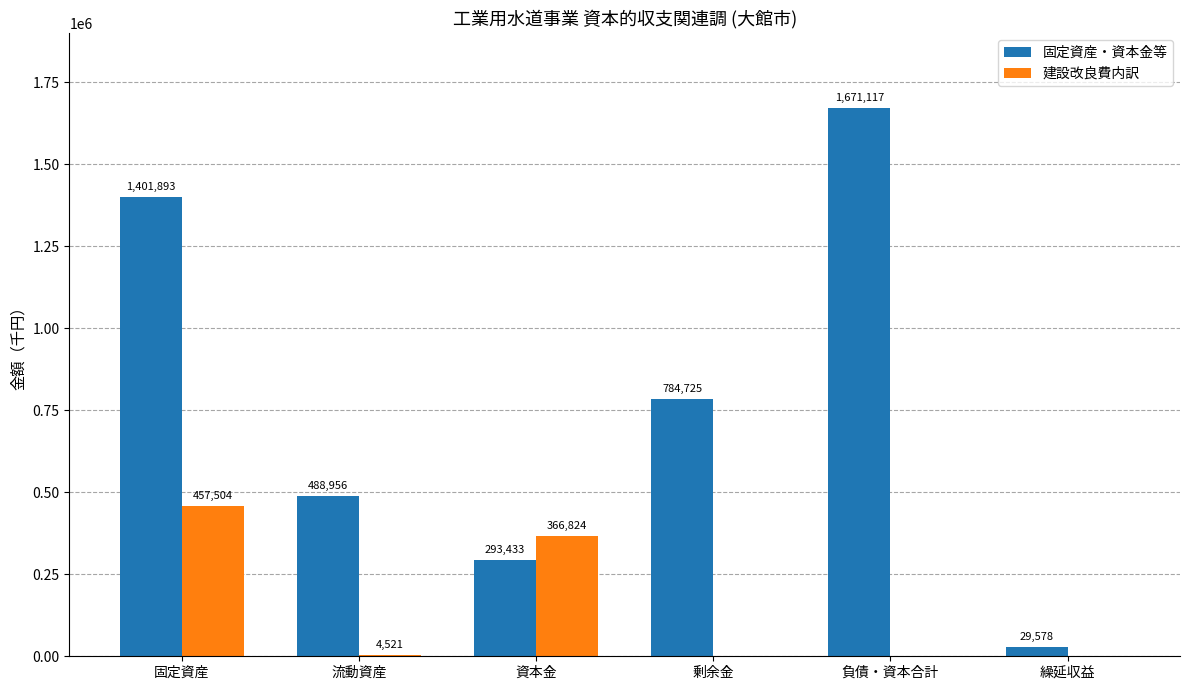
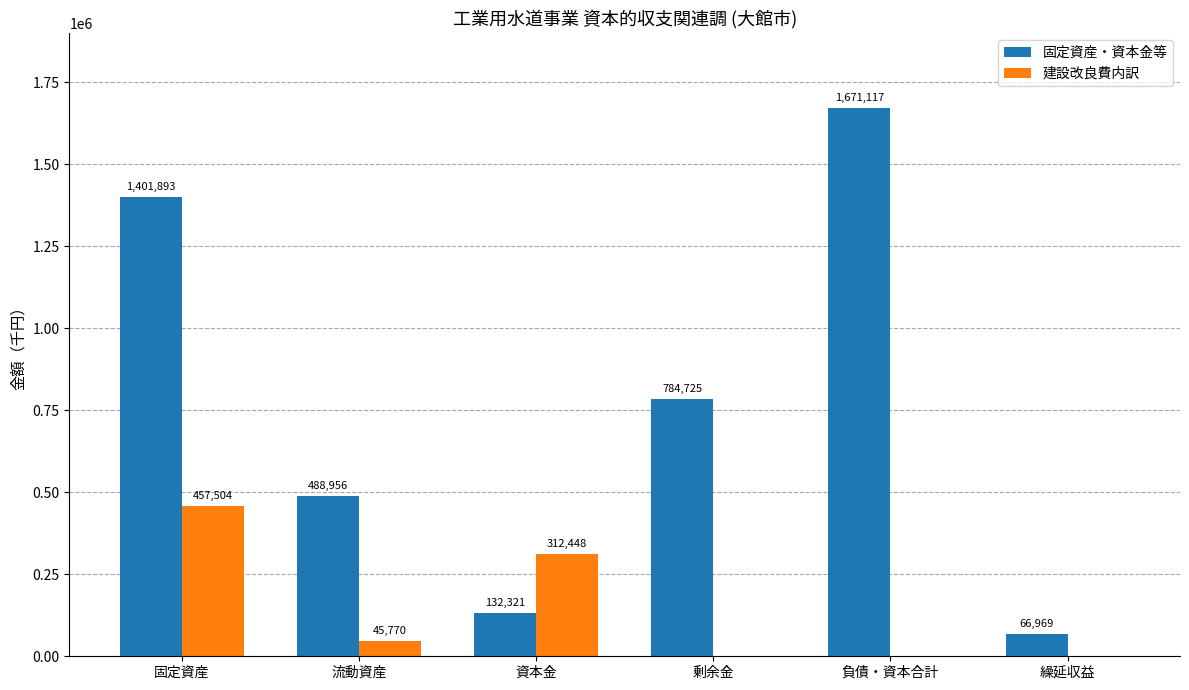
建設改良費内訳, 流動資産: 4,521 -> 45,770
固定資産・資本金等, 資本金: 293,433 -> 132,321
建設改良費内訳, 資本金: 366,824 -> 312,448
固定資産・資本金等, 繰延収益: 29,578 -> 66,969
